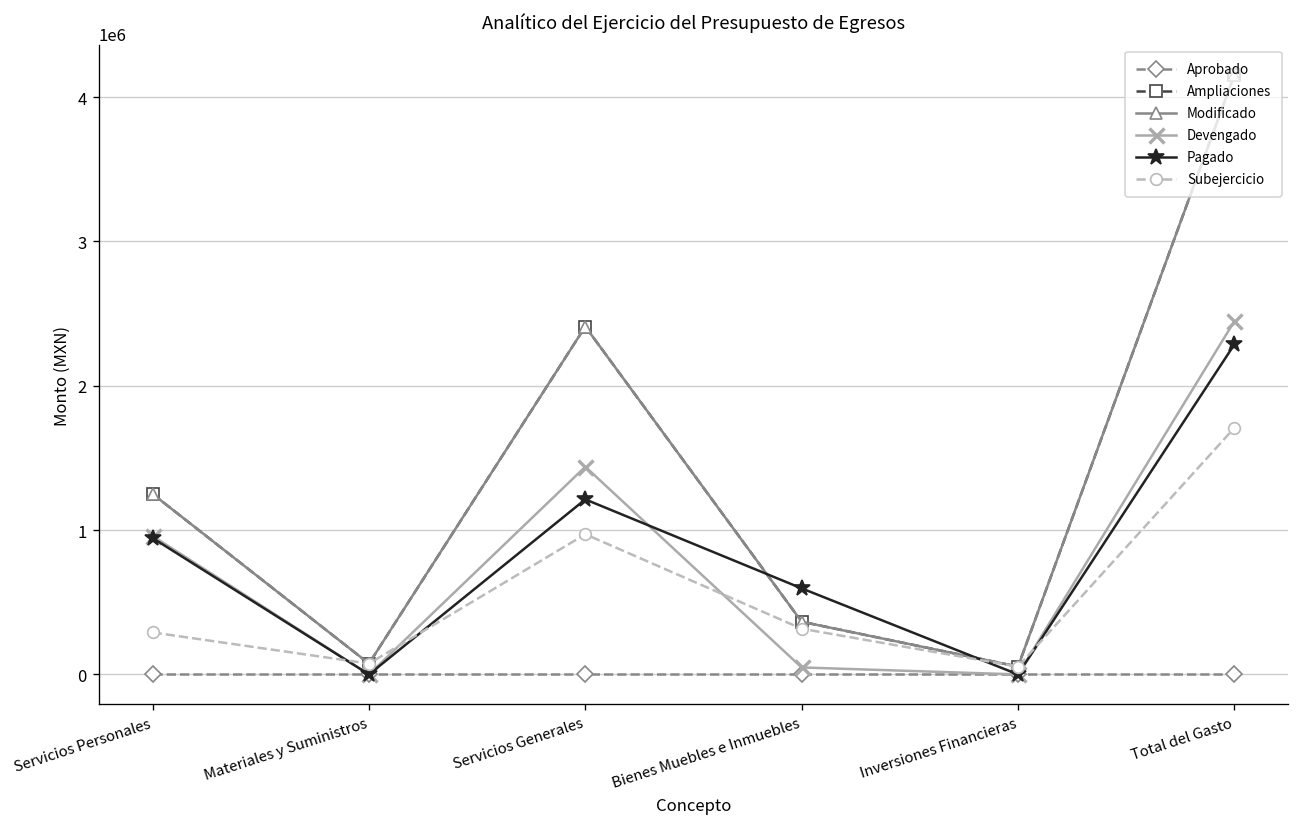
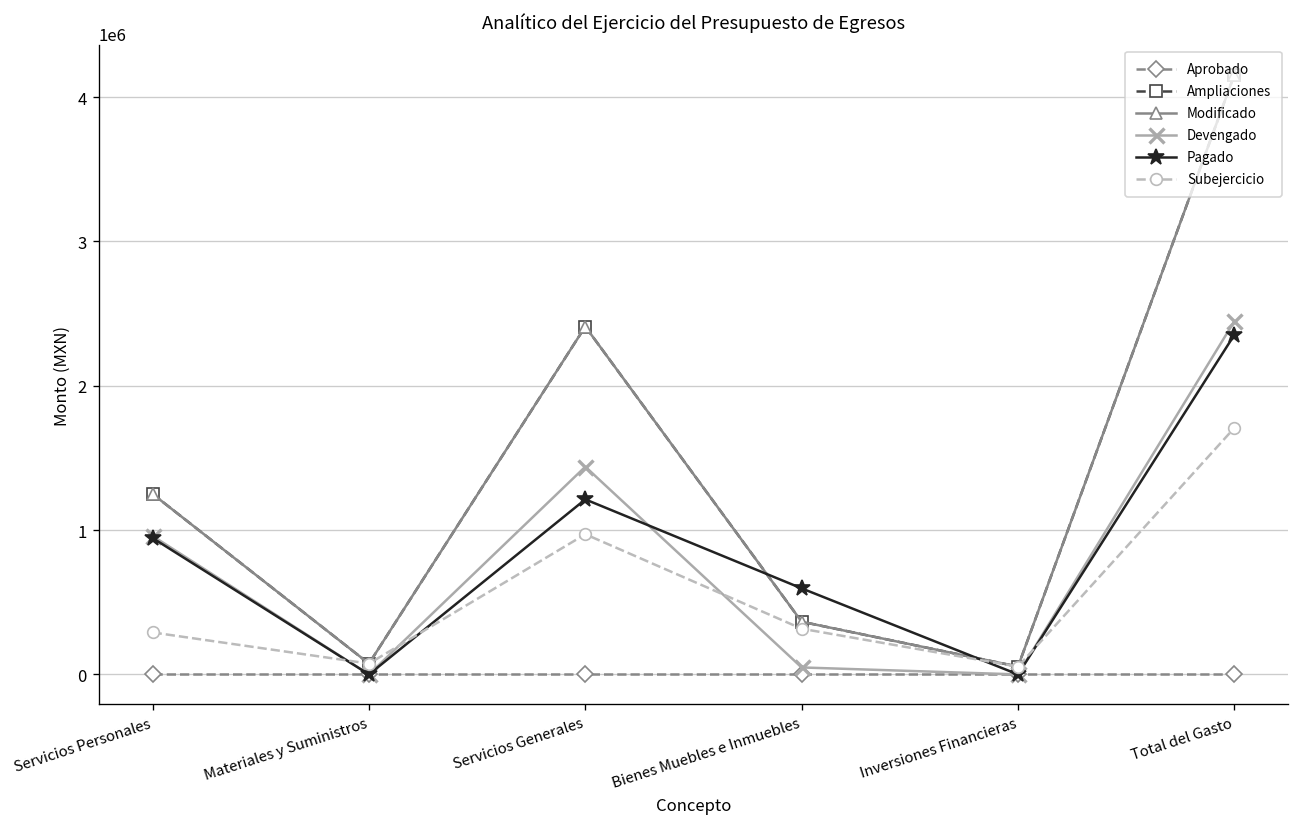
Pagado, Total del Gasto: 2290000 -> 2350000
